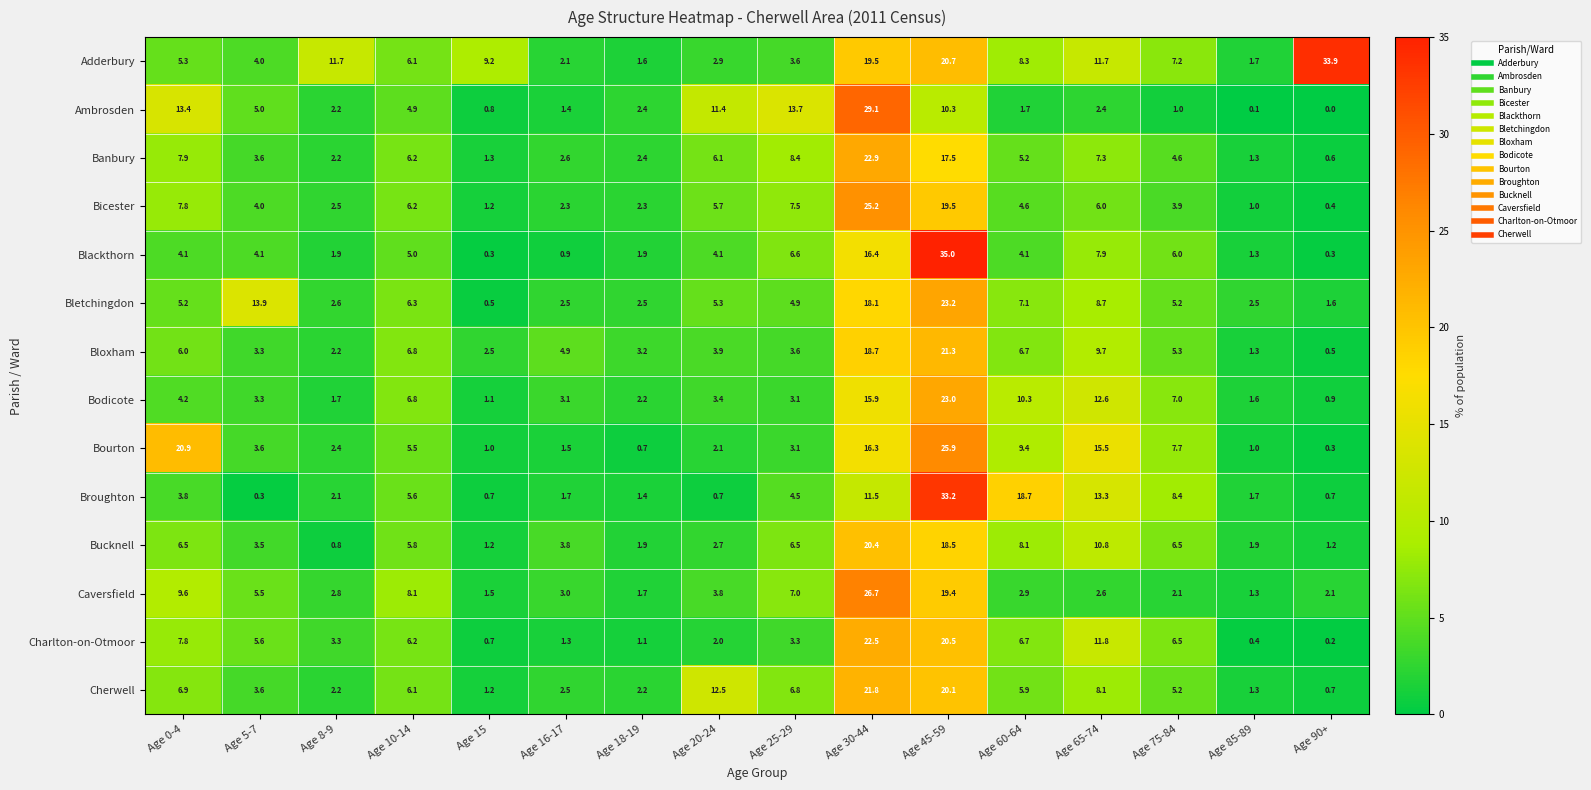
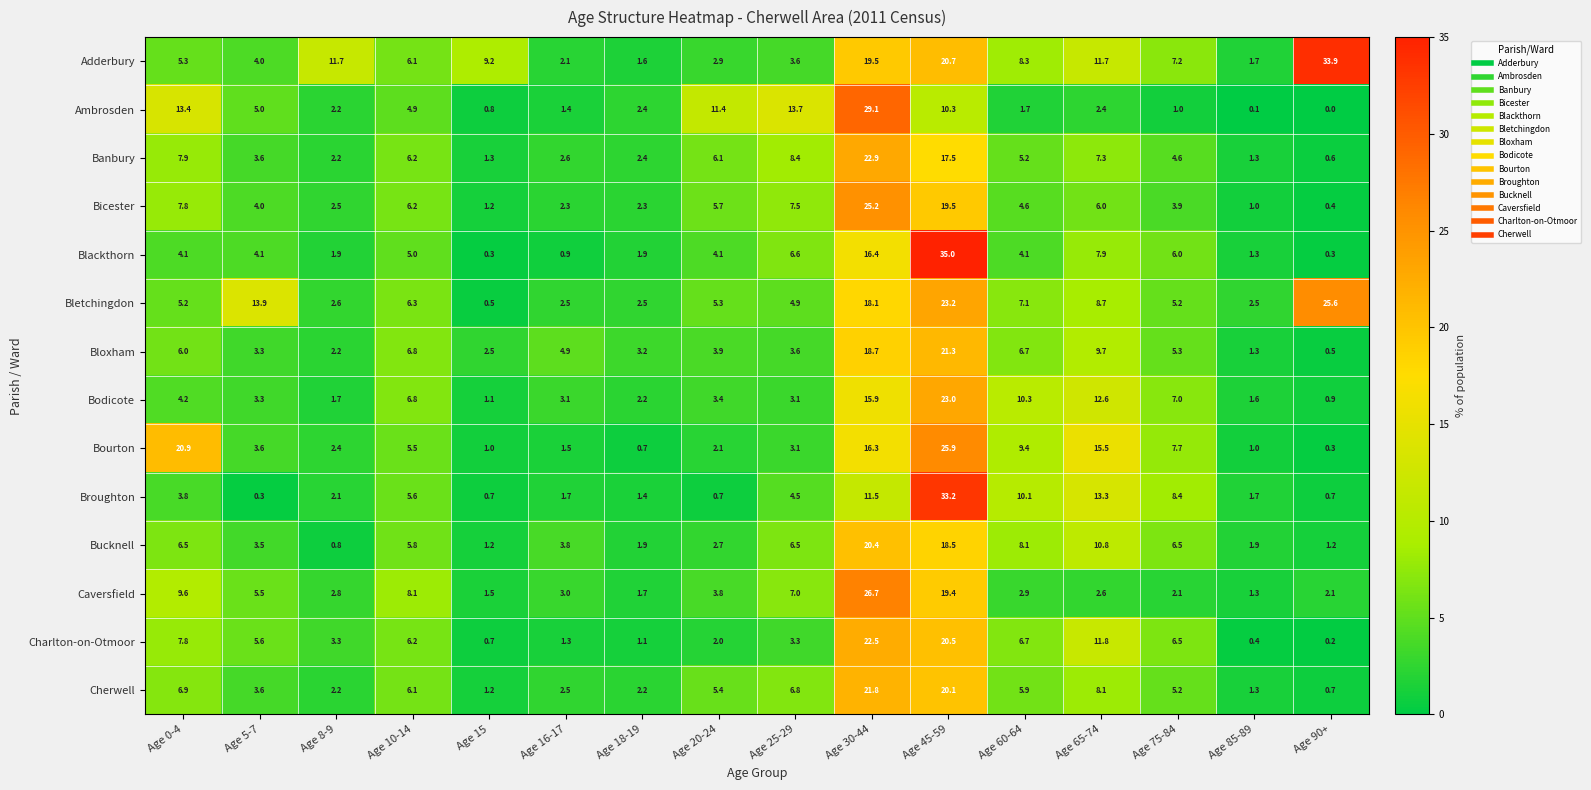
Bletchingdon, Age 90+: 1.6 -> 25.6
Broughton, Age 60-64: 18.7 -> 10.1
Cherwell, Age 20-24: 12.5 -> 5.4
